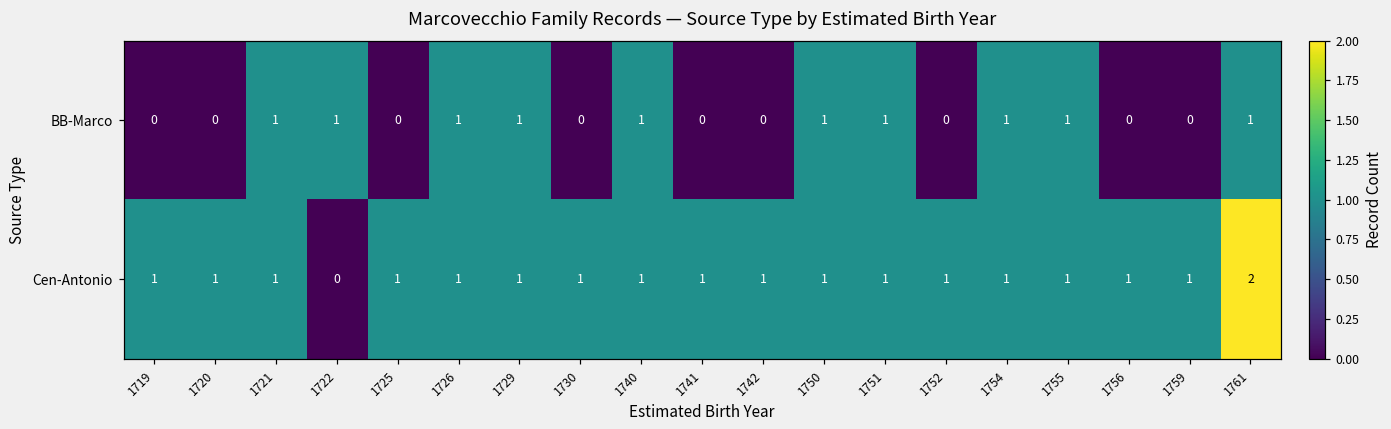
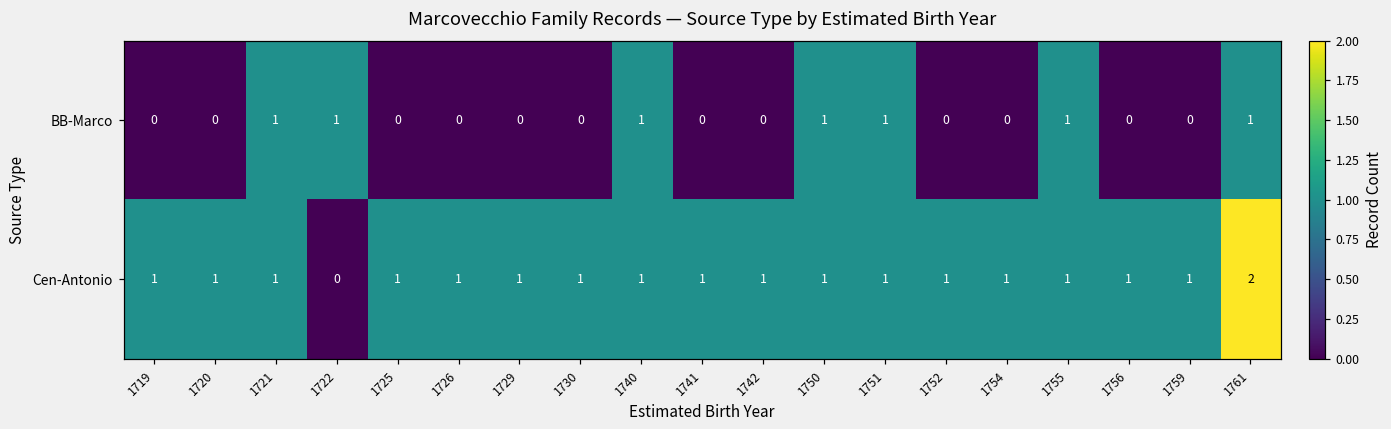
BB-Marco, 1726: 1 -> 0
BB-Marco, 1729: 1 -> 0
BB-Marco, 1754: 1 -> 0
